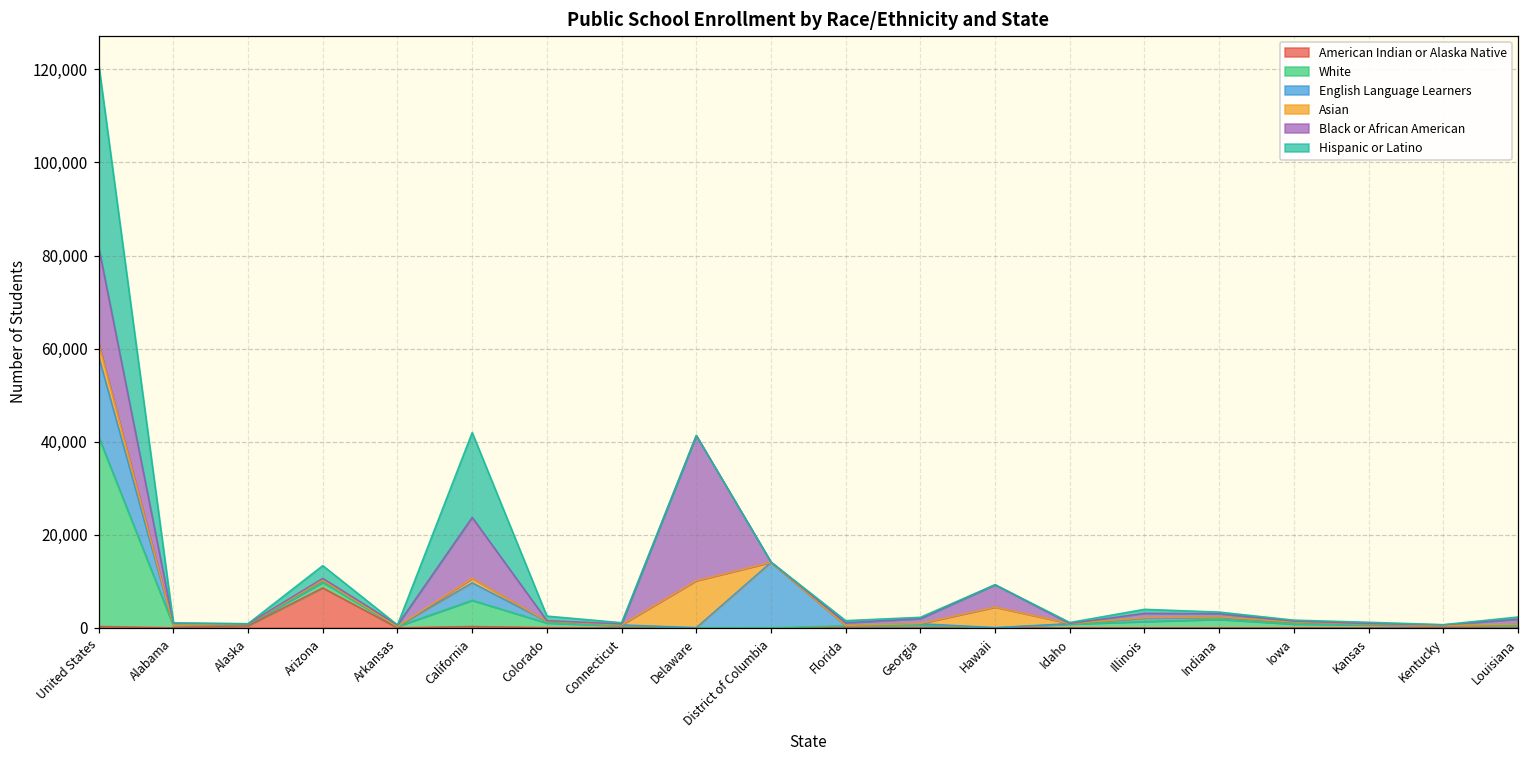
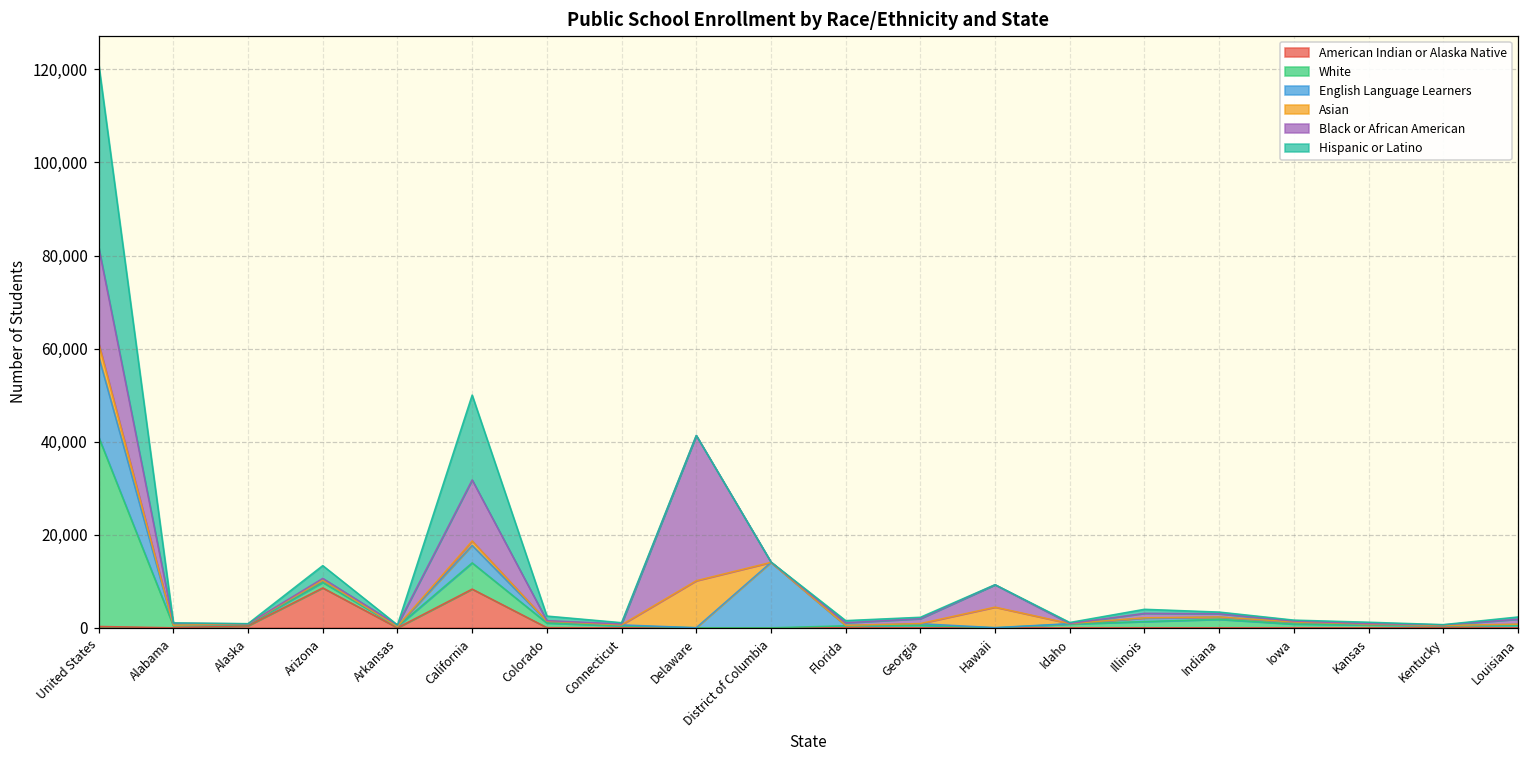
American Indian or Alaska Native, California: 0 -> 8,000
